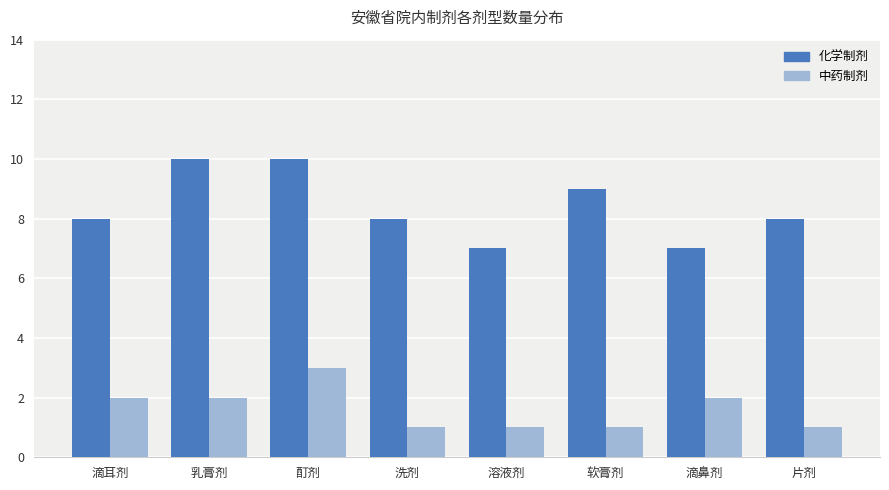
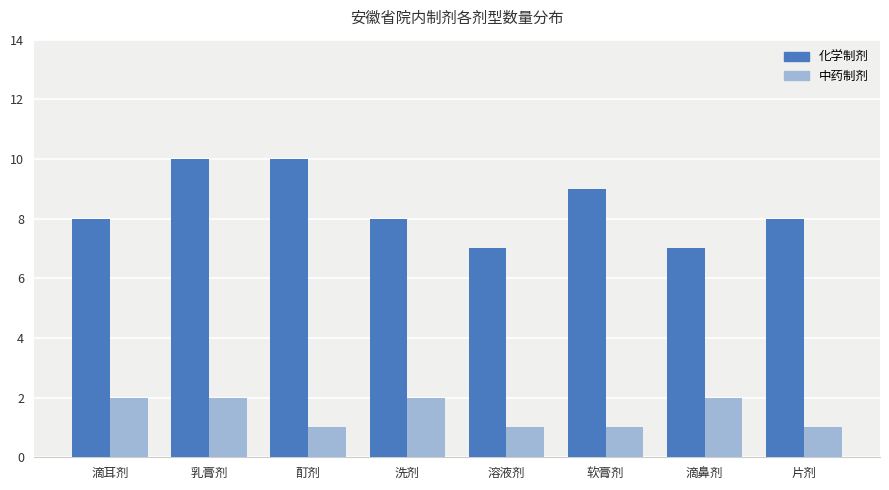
中药制剂, 酊剂: 3 -> 1
中药制剂, 洗剂: 1 -> 2
